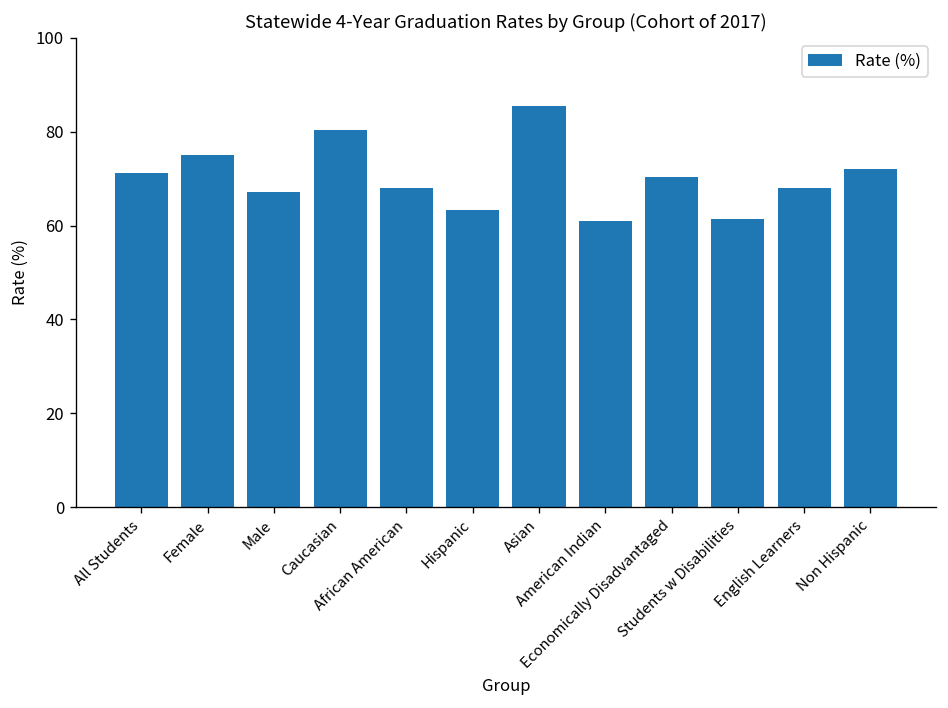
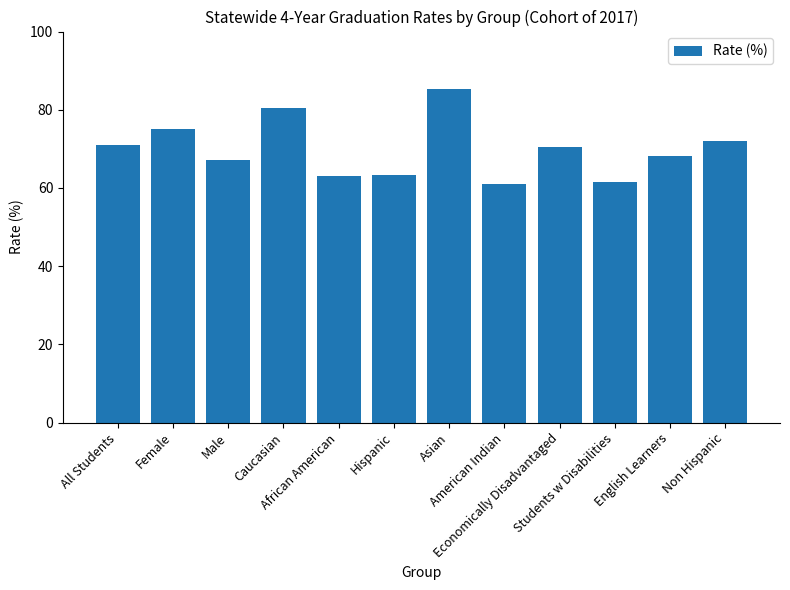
African American: 68 -> 63
